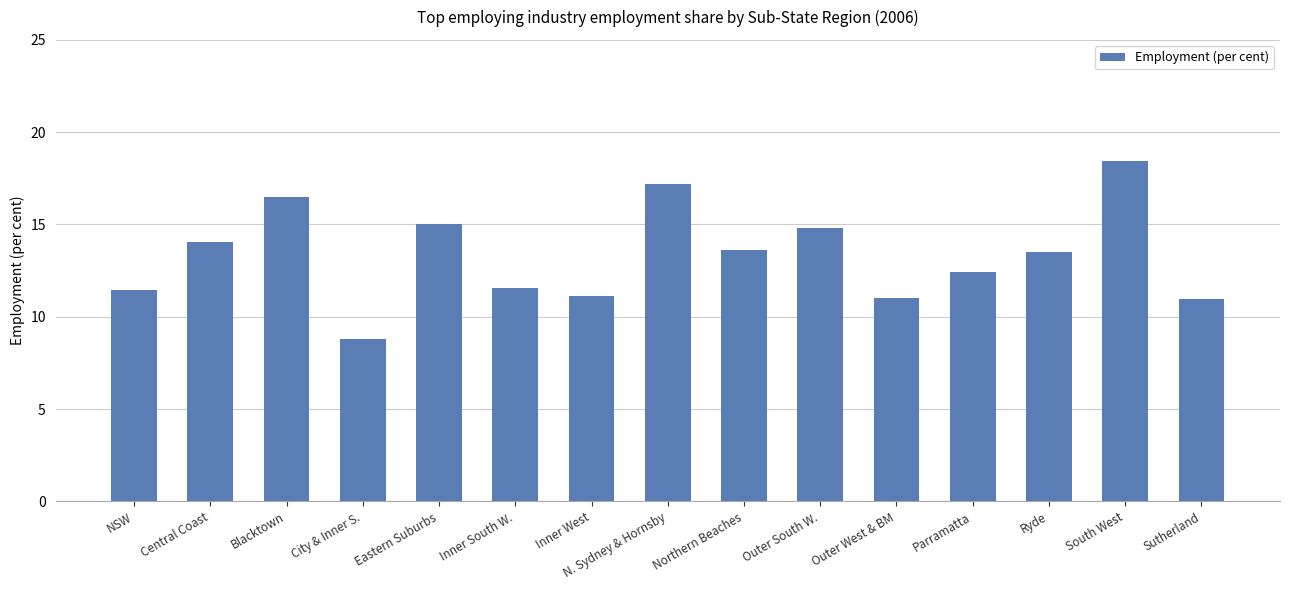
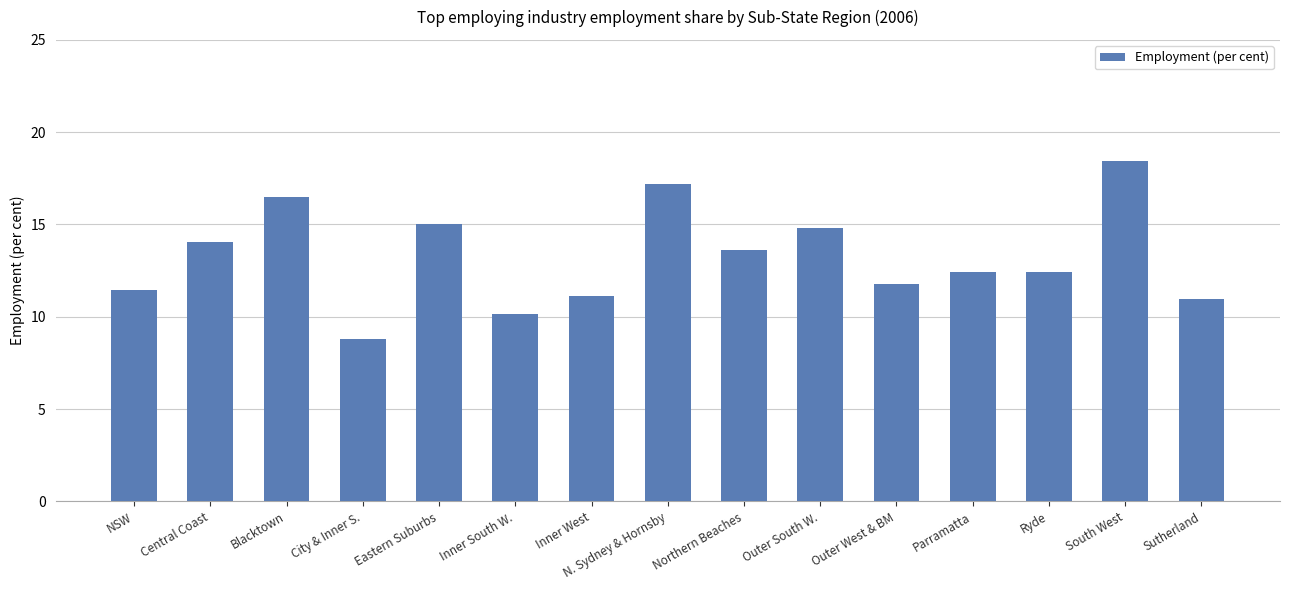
Inner South W.: 11.6 -> 10.2
Outer West & BM: 11.0 -> 11.8
Ryde: 13.5 -> 12.4
